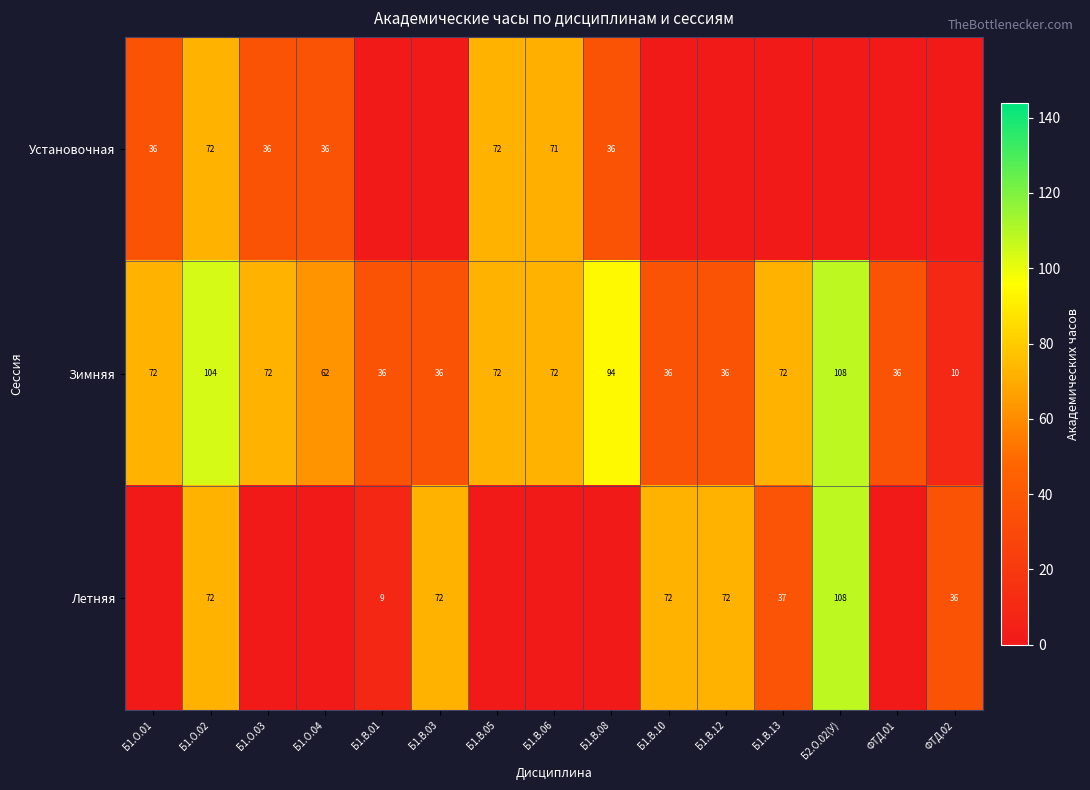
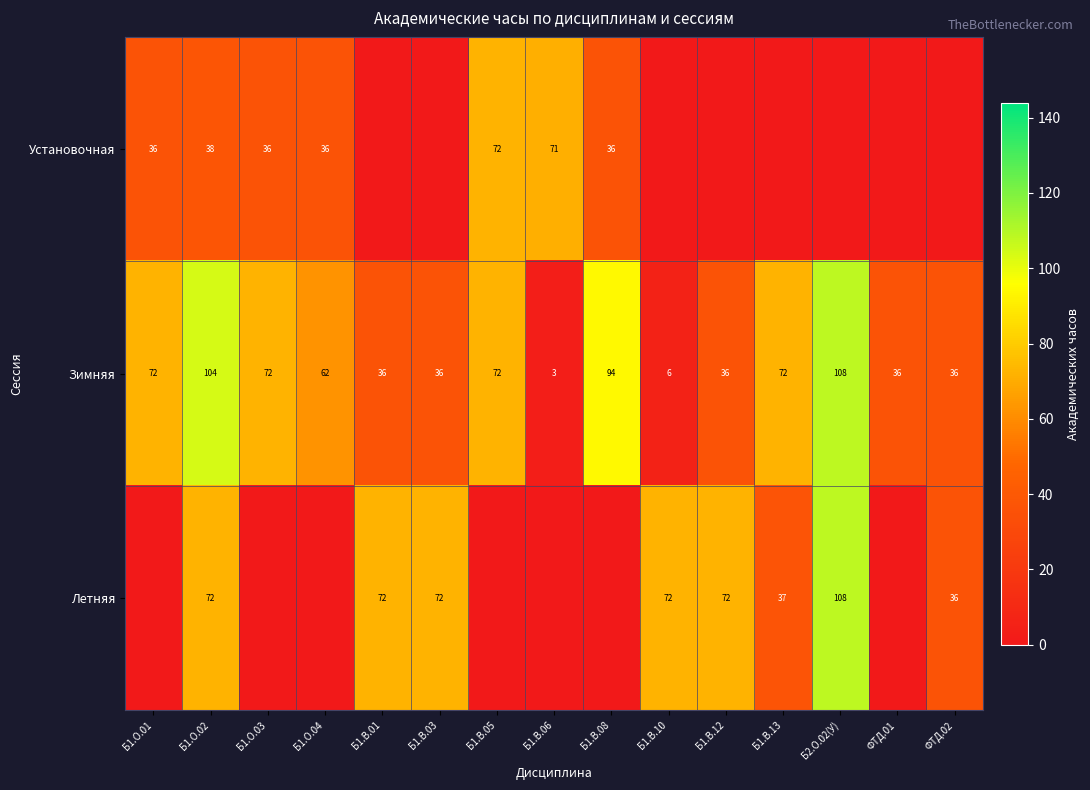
Установочная, Б1.О.02: 72 -> 38
Зимняя, Б1.В.06: 72 -> 3
Зимняя, Б1.В.10: 36 -> 6
Зимняя, ФТД.02: 10 -> 36
Летняя, Б1.В.01: 9 -> 72
